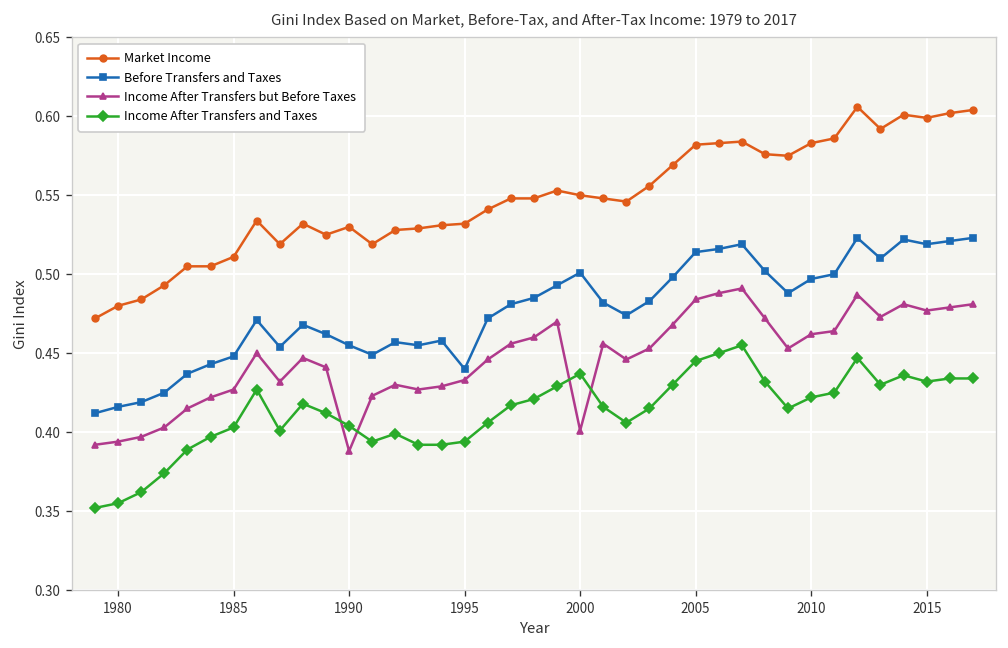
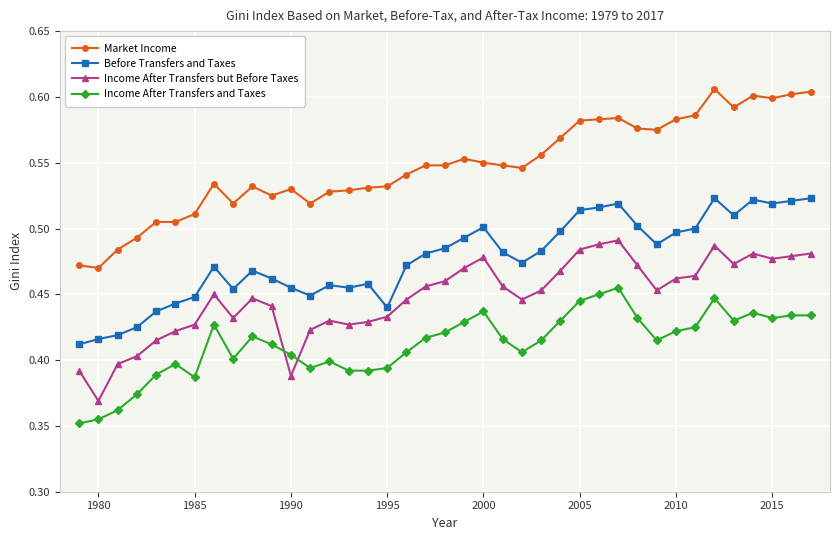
Market Income, 1980: 0.48 -> 0.47
Income After Transfers but Before Taxes, 1980: 0.394 -> 0.369
Income After Transfers and Taxes, 1985: 0.403 -> 0.387
Income After Transfers but Before Taxes, 2000: 0.401 -> 0.478
